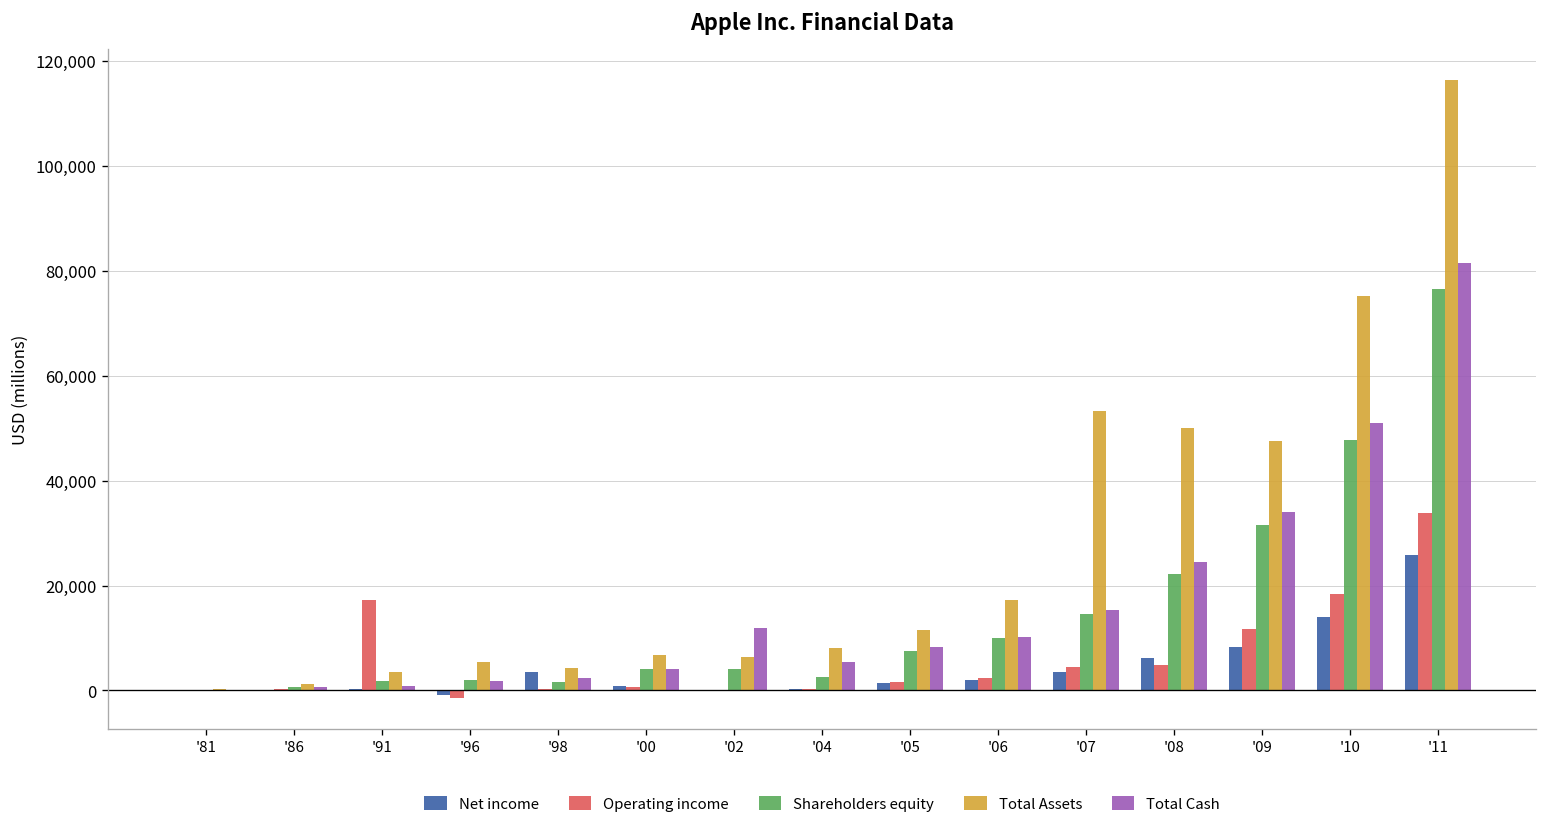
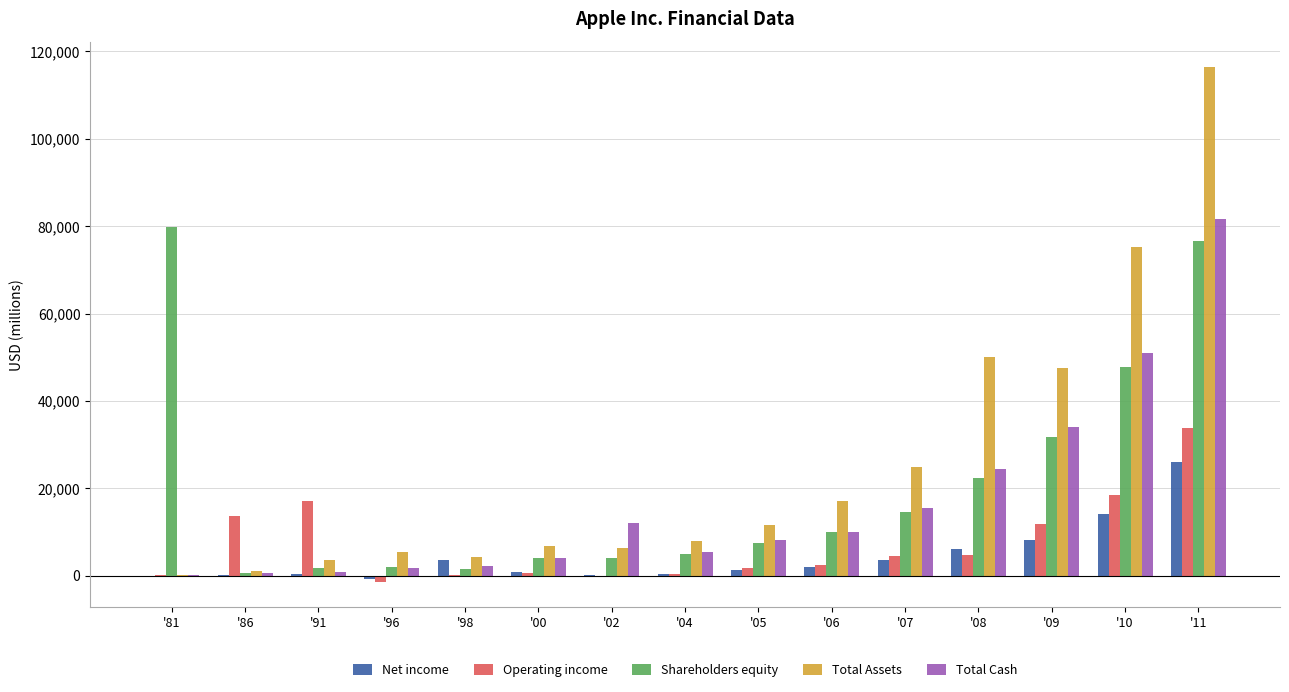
Shareholders equity, '81: 0 -> 80,000
Operating income, '86: 0 -> 14,000
Shareholders equity, '04: 2,000 -> 5,000
Total Assets, '07: 53,000 -> 25,000
